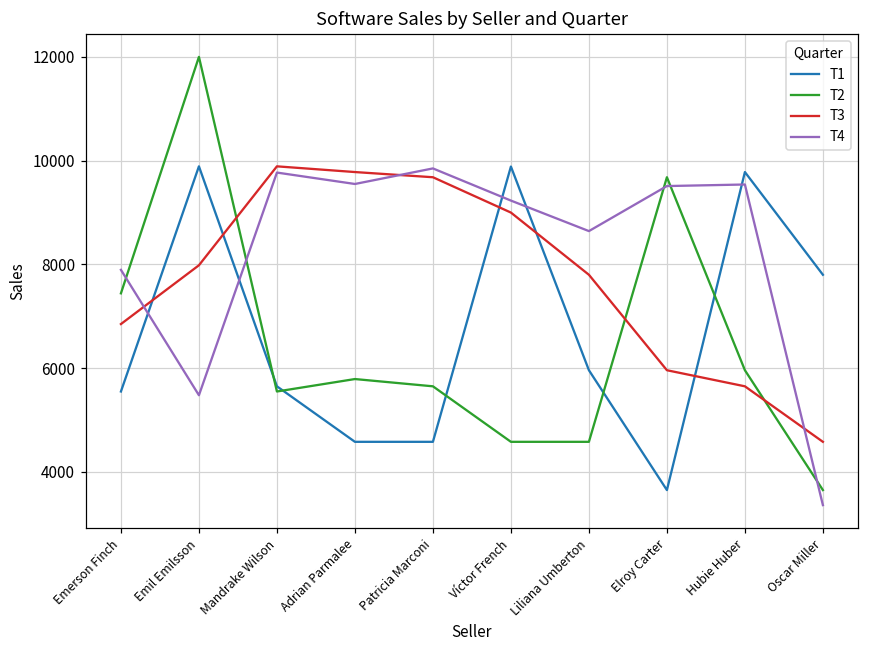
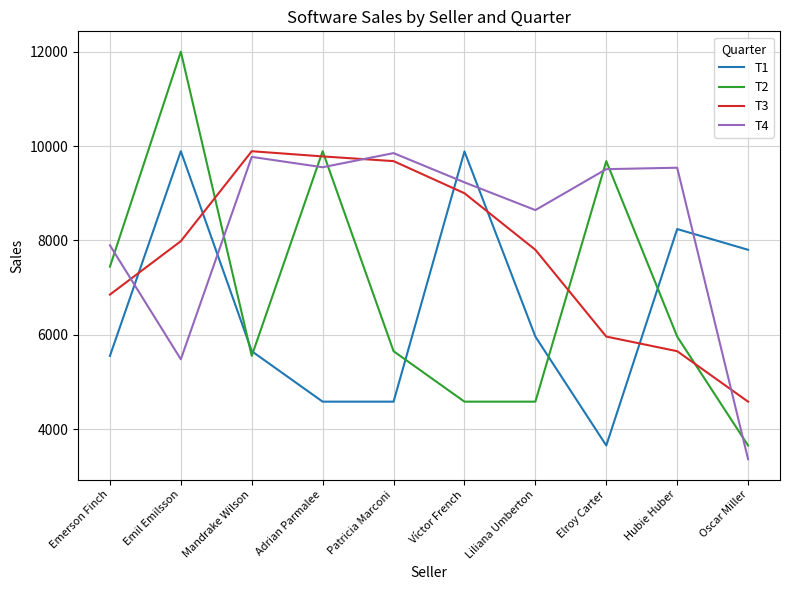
T2, Adrian Parmalee: 5800 -> 9900
T1, Hubie Huber: 9800 -> 8200
